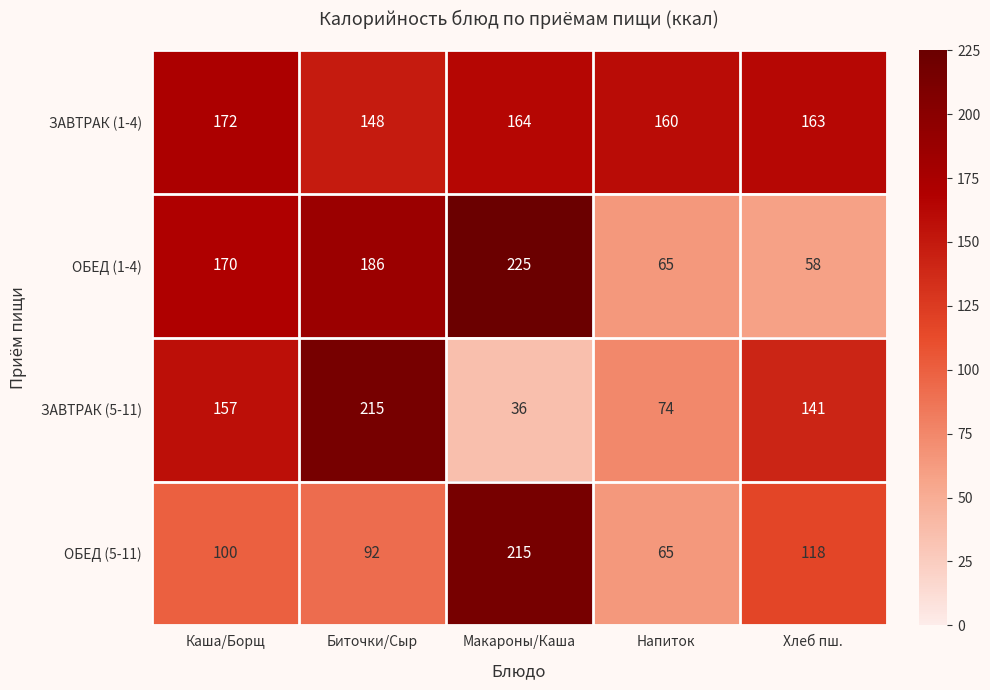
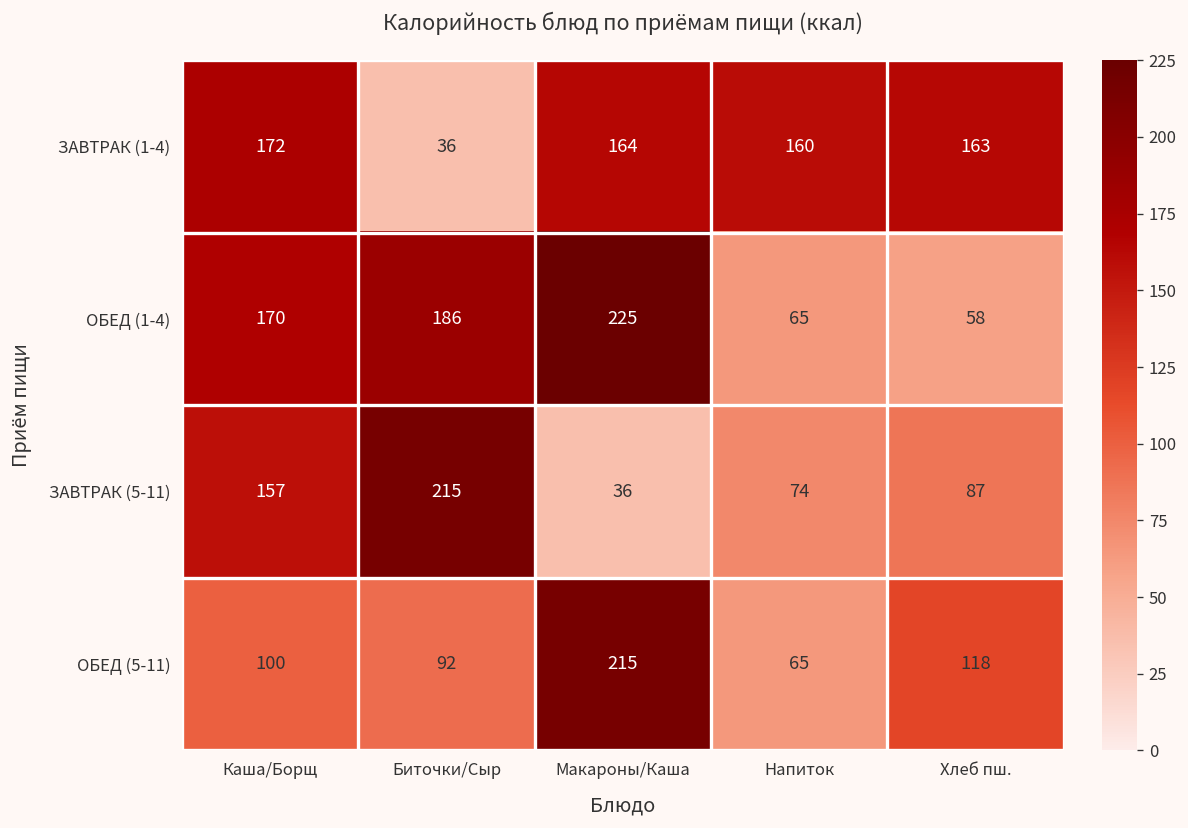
ЗАВТРАК (1-4), Биточки/Сыр: 148 -> 36
ЗАВТРАК (5-11), Хлеб пш.: 141 -> 87
